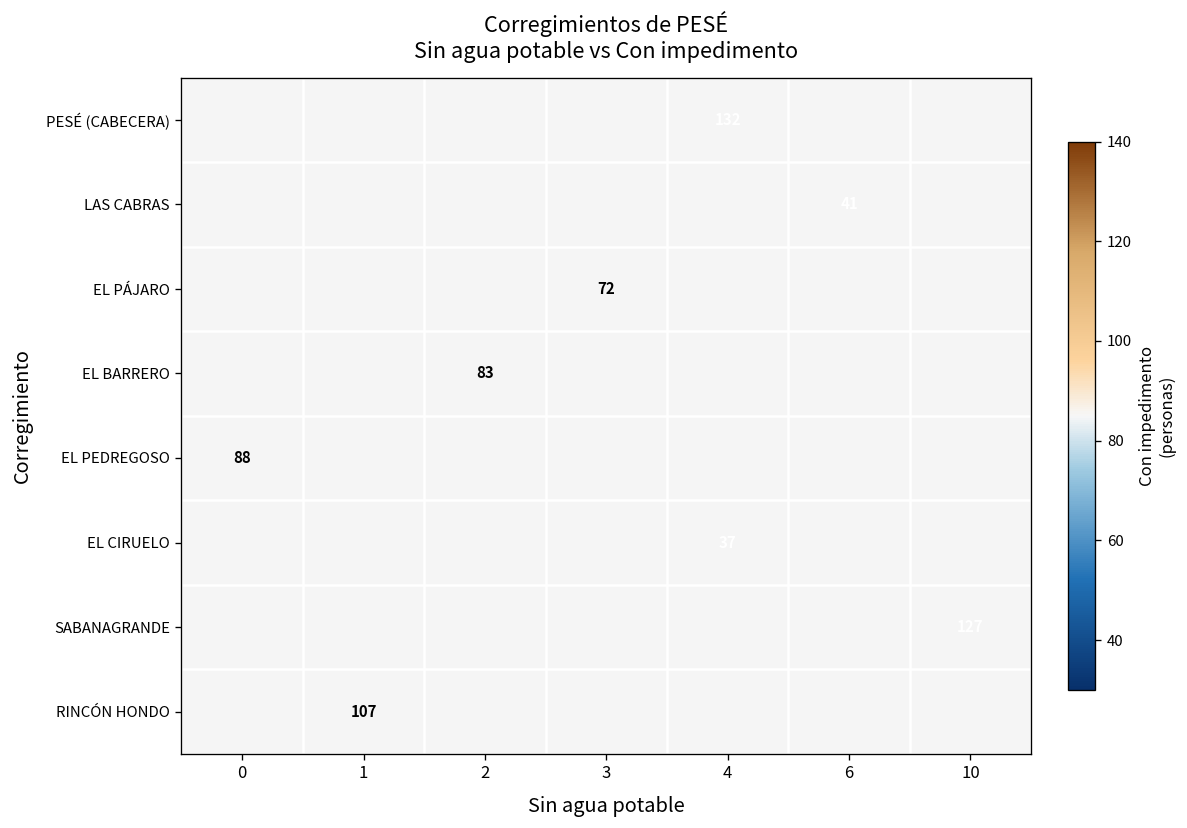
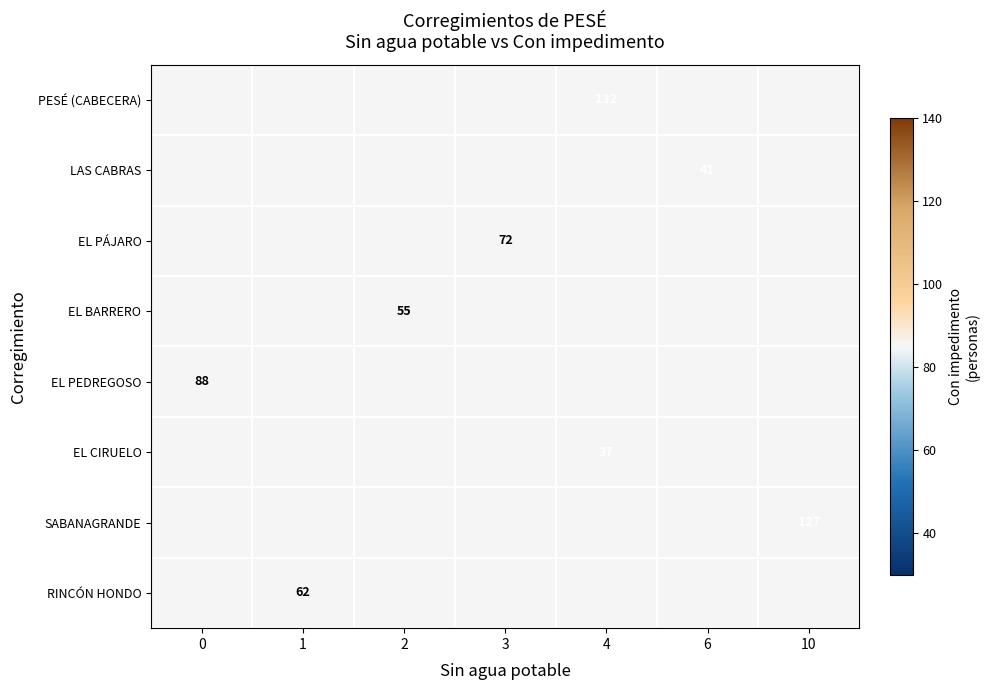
EL BARRERO, 2: 83 -> 55
RINCÓN HONDO, 1: 107 -> 62
